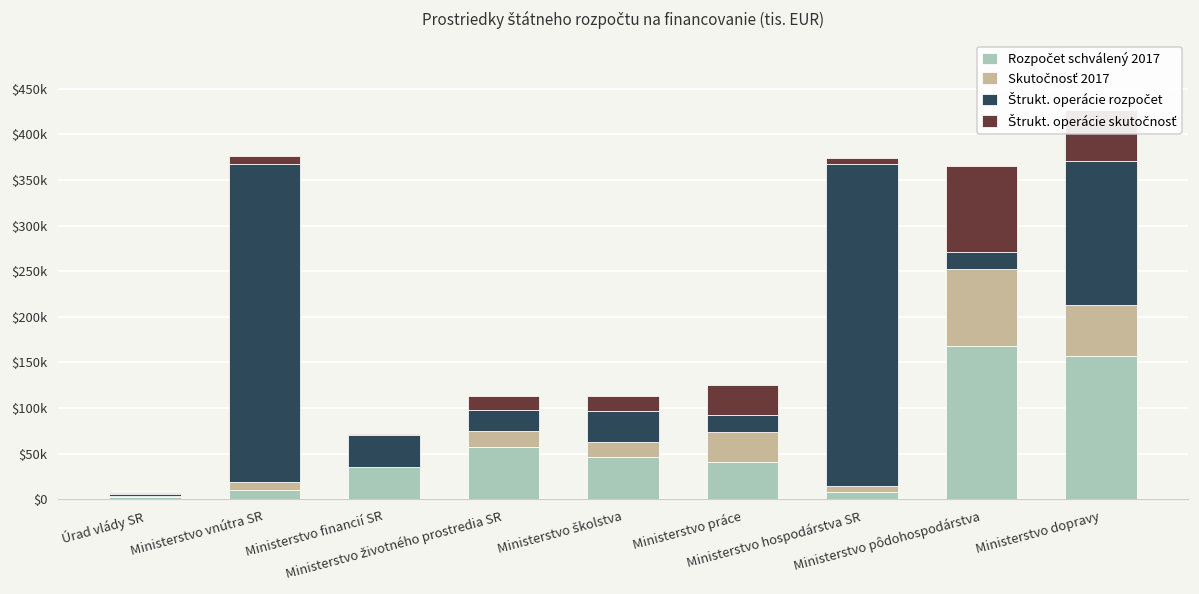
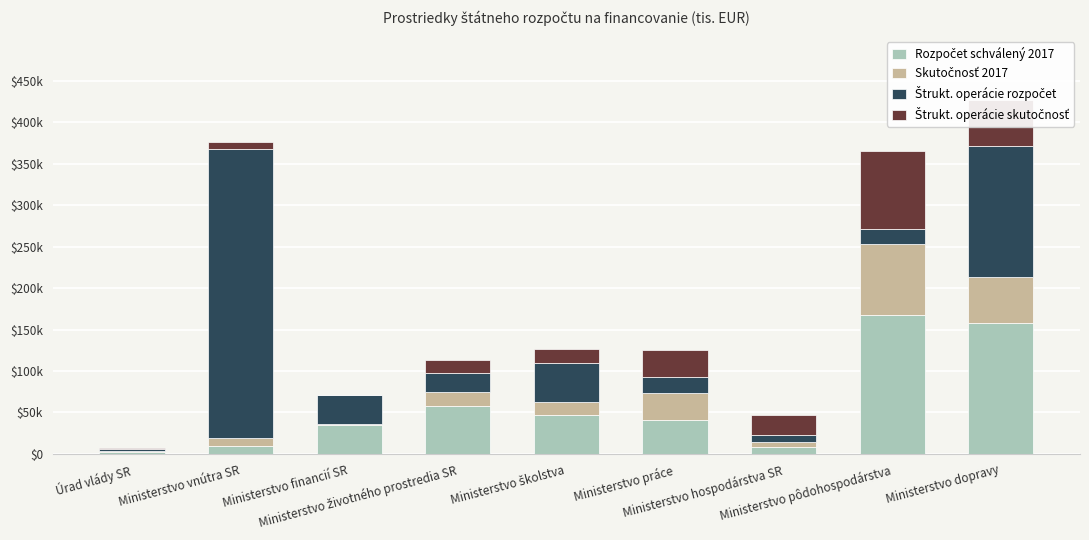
Štrukt. operácie rozpočet, Ministerstvo školstva: $30000 -> $50000
Štrukt. operácie rozpočet, Ministerstvo hospodárstva SR: $350000 -> $10000
Štrukt. operácie skutočnosť, Ministerstvo hospodárstva SR: $10000 -> $20000
